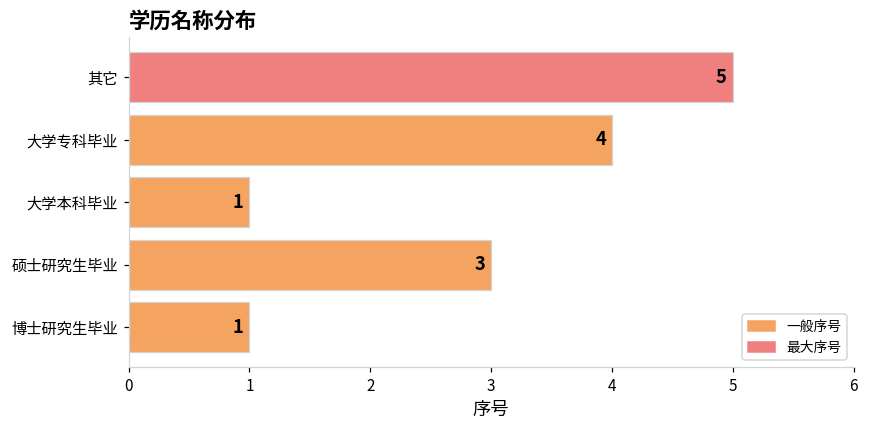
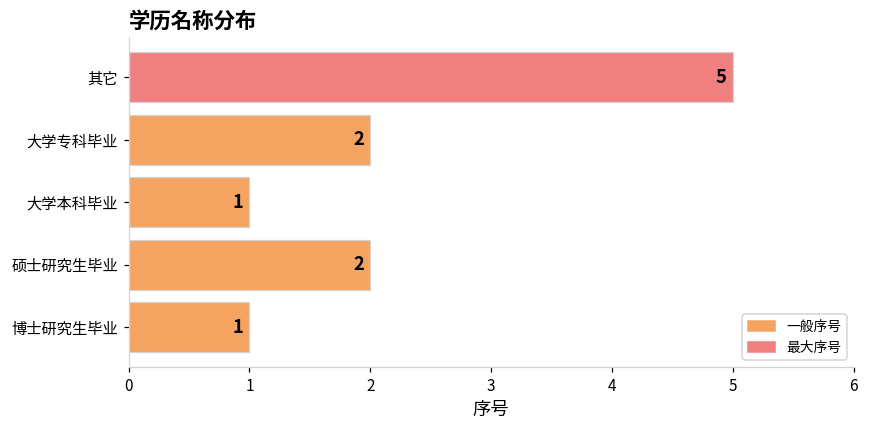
大学专科毕业: 4 -> 2
硕士研究生毕业: 3 -> 2
